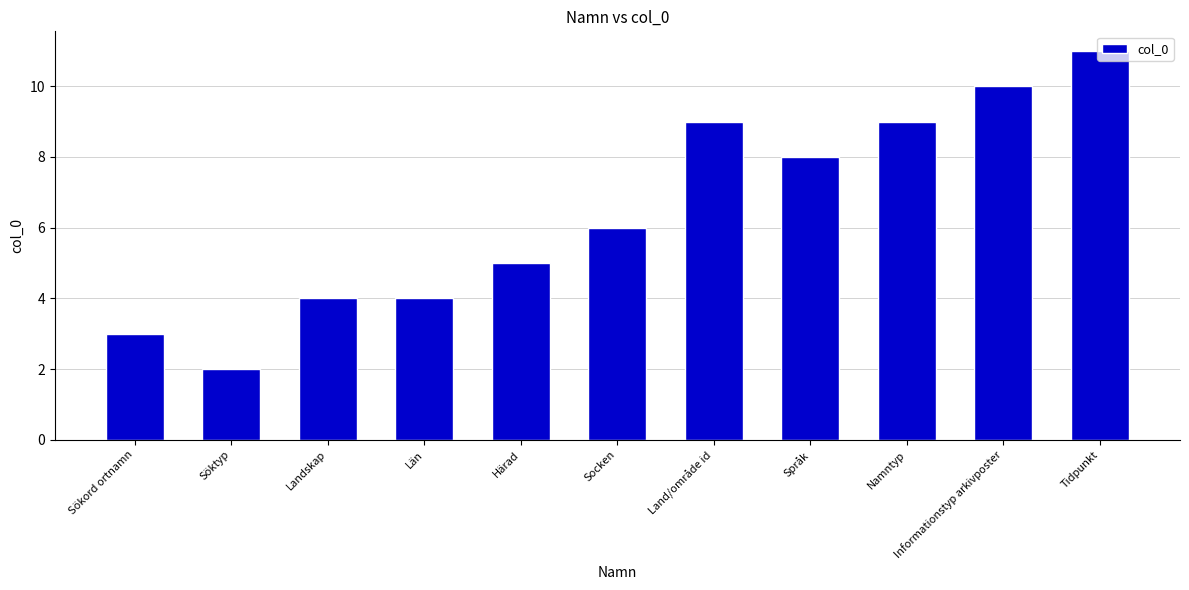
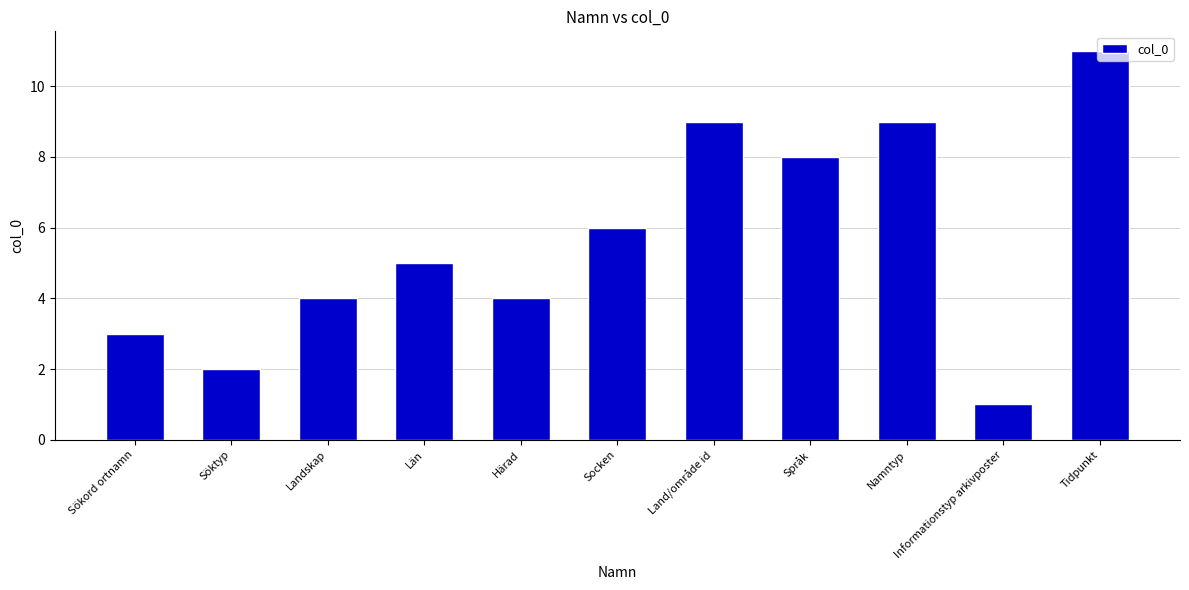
Län: 4 -> 5
Härad: 5 -> 4
Informationstyp arkivposter: 10 -> 1
